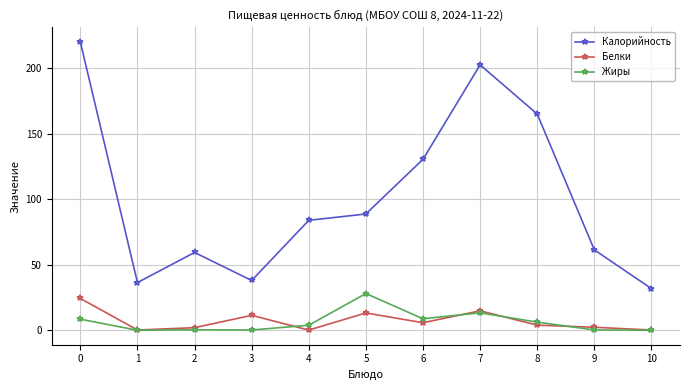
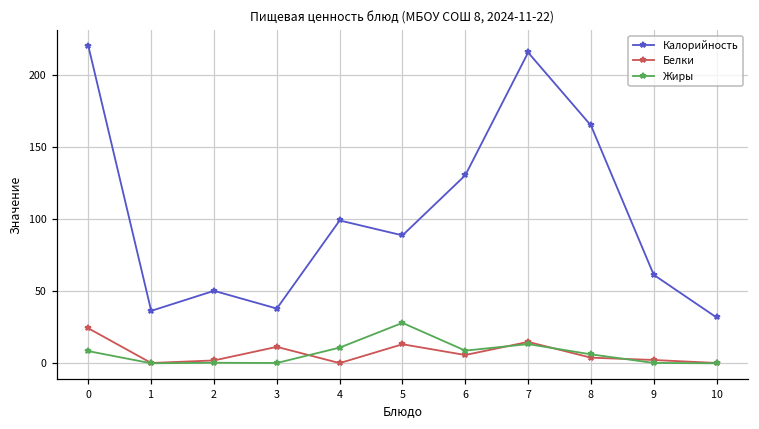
Калорийность, 2: 59 -> 50
Калорийность, 4: 84 -> 99
Жиры, 4: 4 -> 11
Калорийность, 7: 203 -> 216
